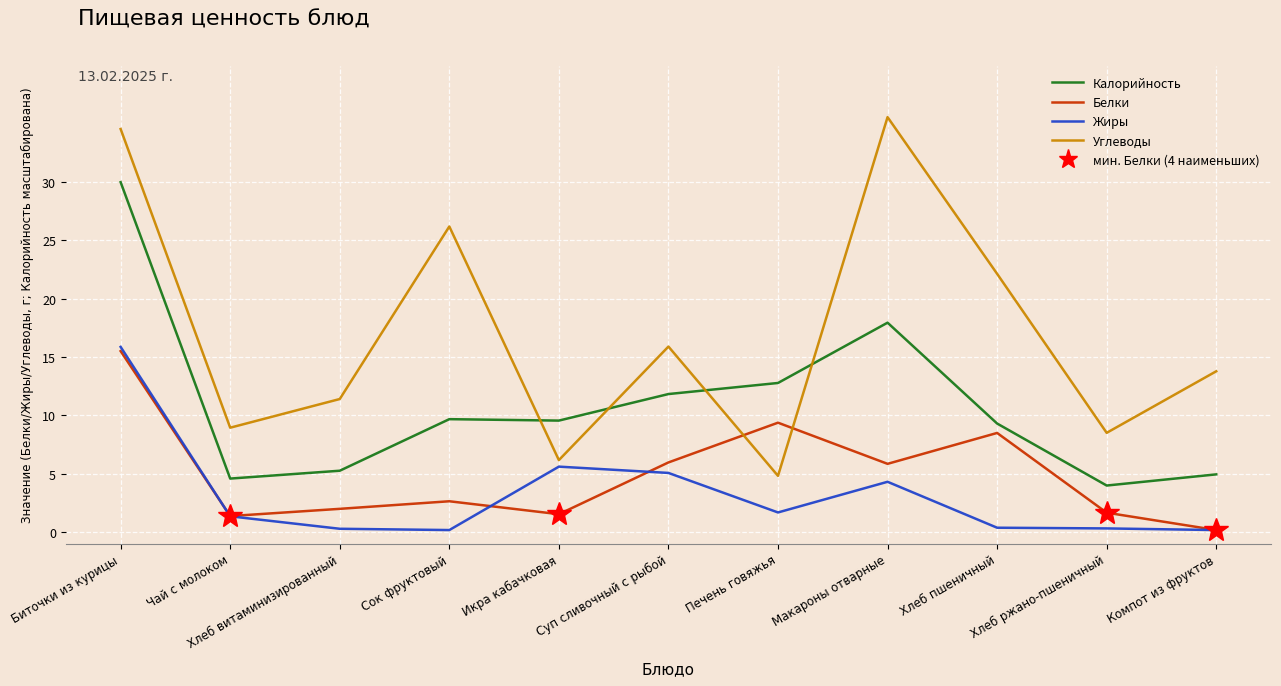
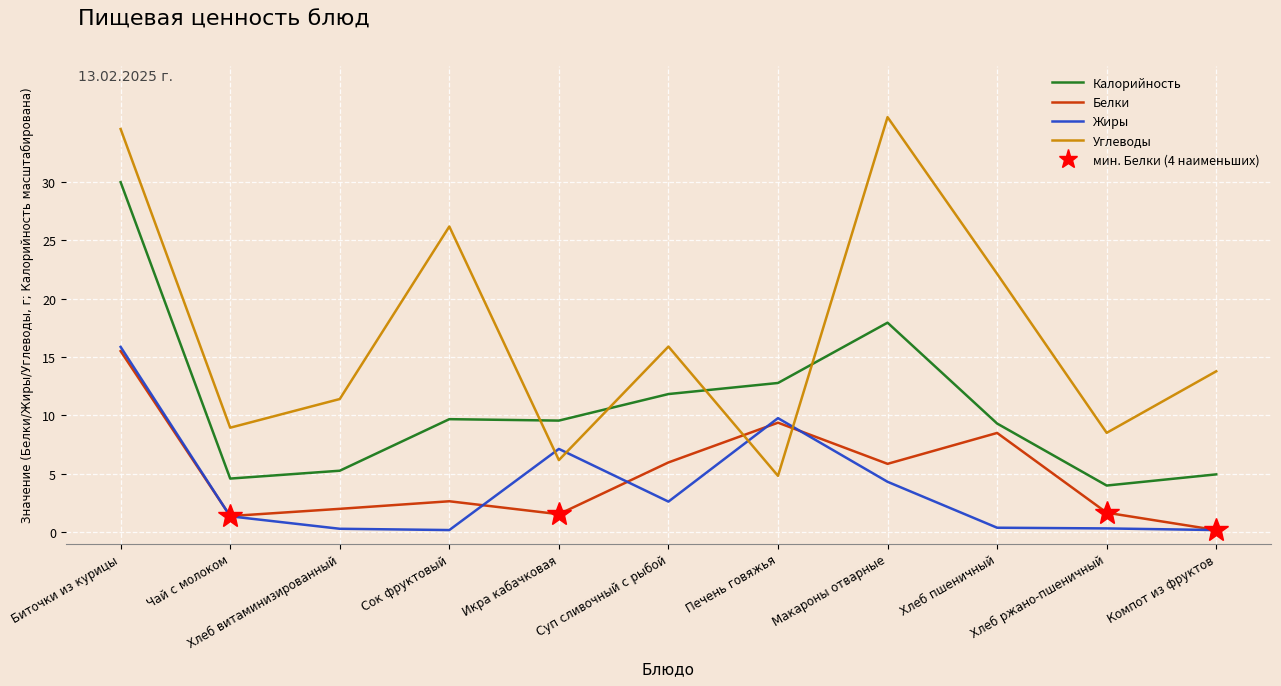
Жиры, Икра кабачковая: 5.6 -> 7.1
Жиры, Суп сливочный с рыбой: 5.1 -> 2.6
Жиры, Печень говяжья: 1.7 -> 9.8
